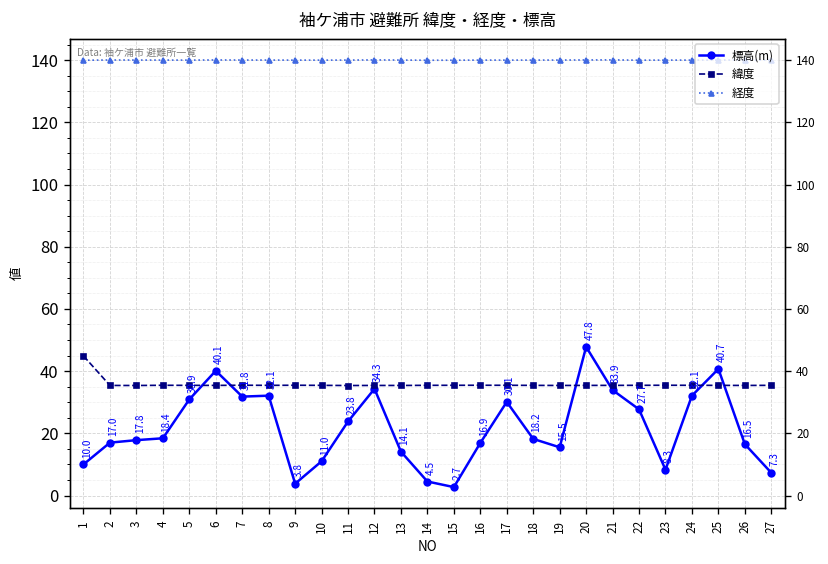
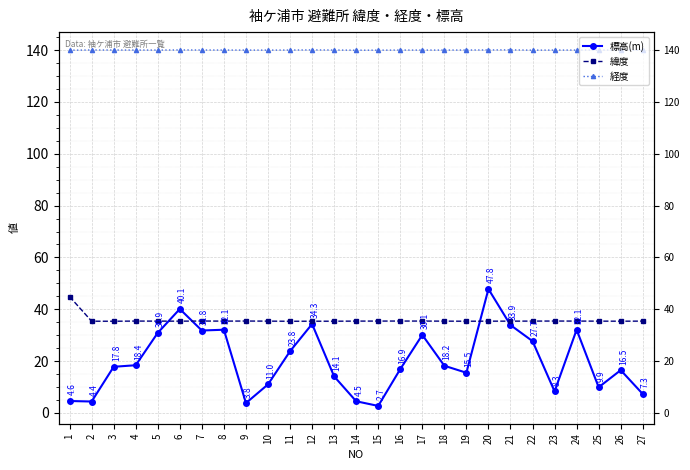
標高(m), 1: 10.0 -> 4.6
標高(m), 2: 17.0 -> 4.4
標高(m), 25: 40.7 -> 9.9
